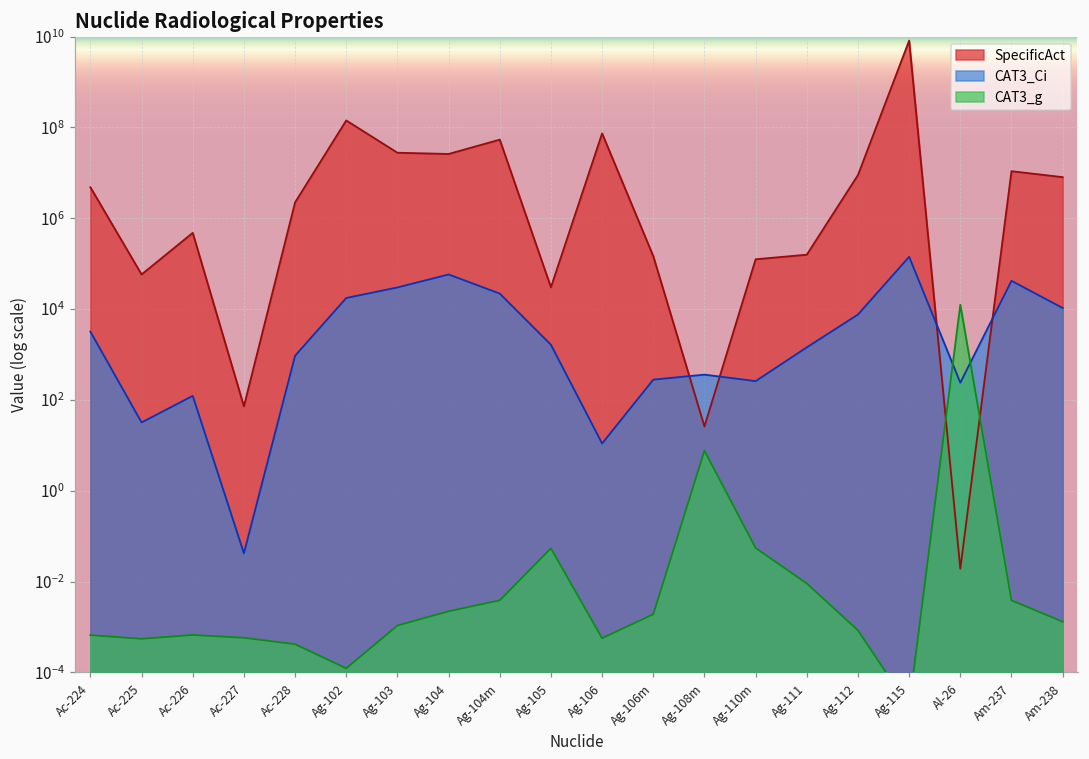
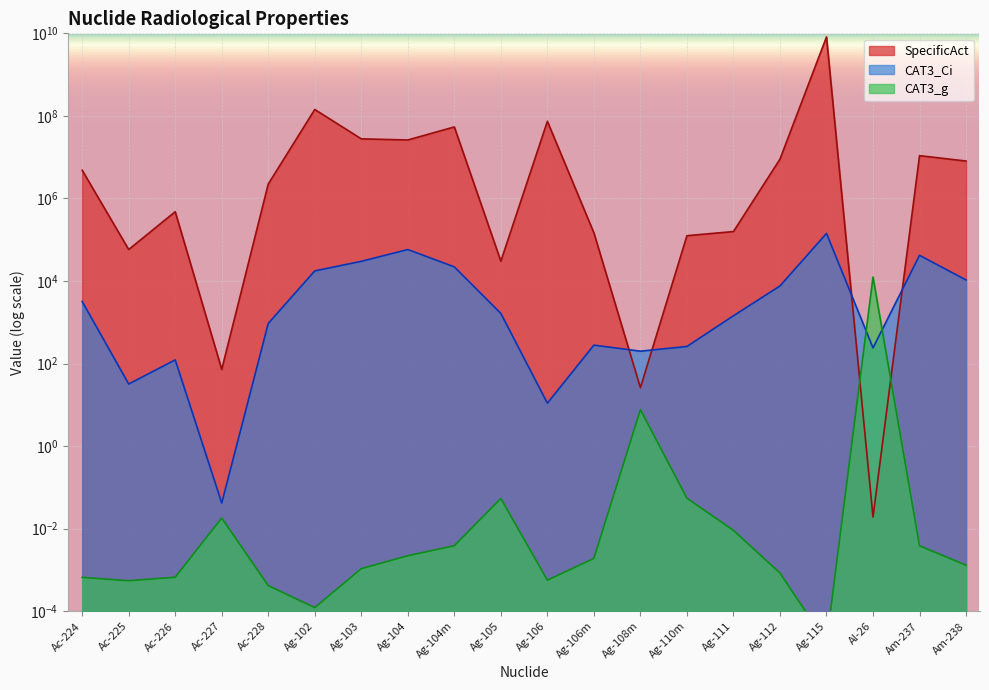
CAT3_g, Ac-227: 0.0006 -> 0.02
CAT3_Ci, Ag-108m: 400 -> 200
